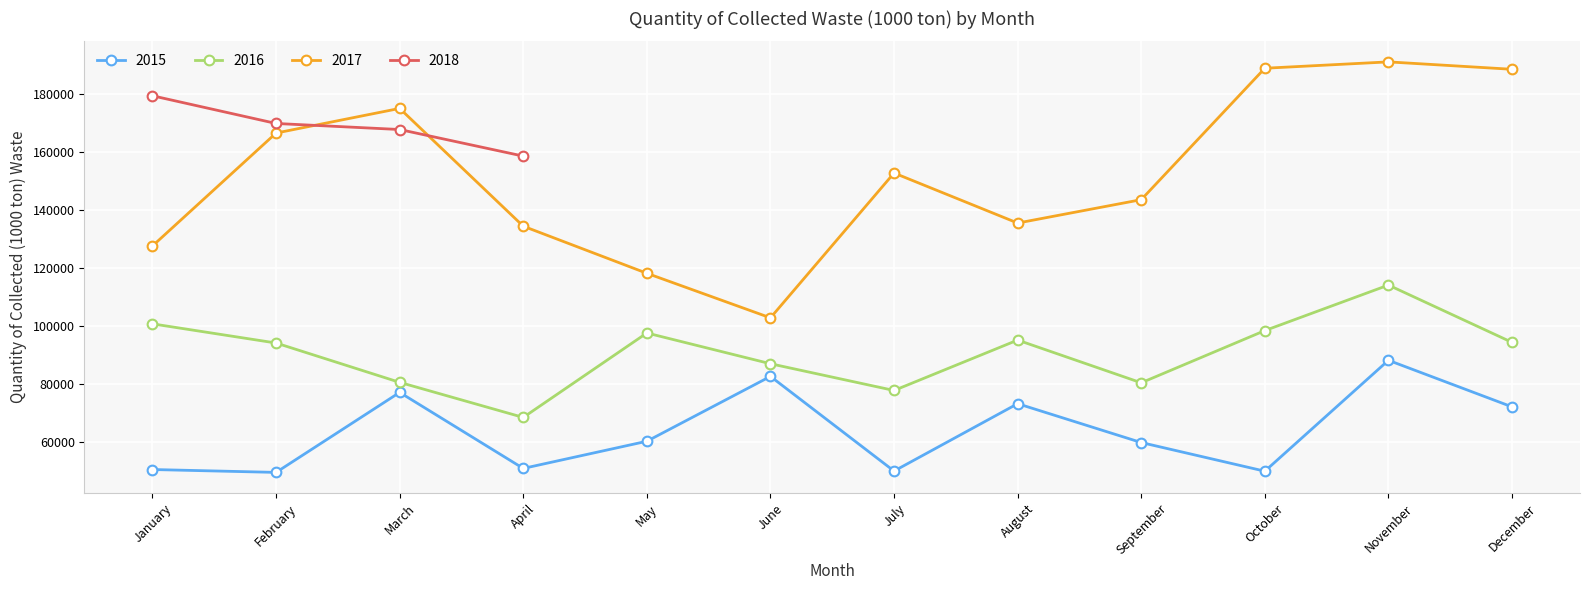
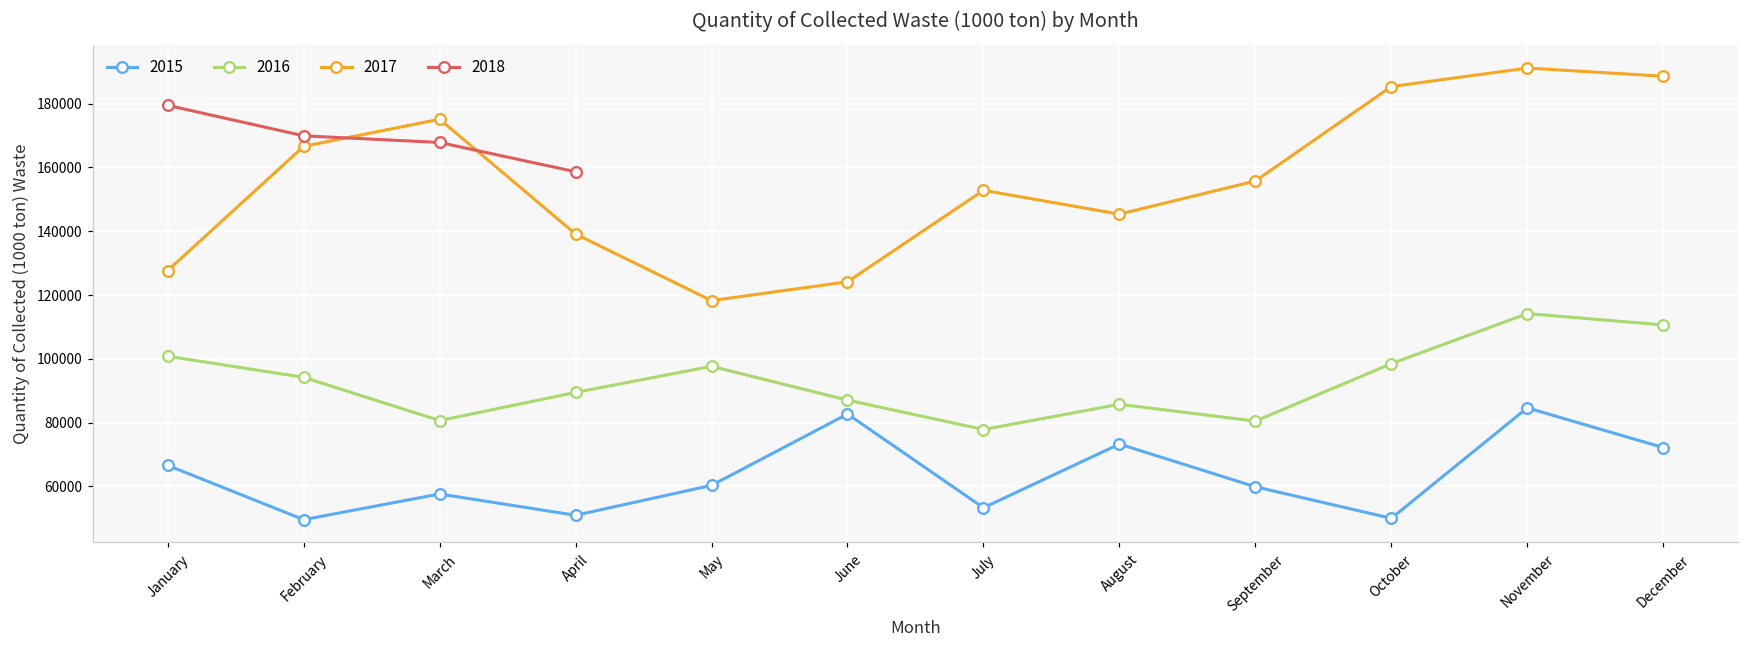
2015, January: 51000 -> 67000
2015, March: 77000 -> 58000
2016, April: 69000 -> 89000
2017, April: 135000 -> 139000
2017, June: 103000 -> 124000
2015, July: 50000 -> 53000
2016, August: 95000 -> 86000
2017, August: 136000 -> 145000
2017, September: 144000 -> 156000
2017, October: 189000 -> 185000
2015, November: 88000 -> 85000
2016, December: 94000 -> 111000
